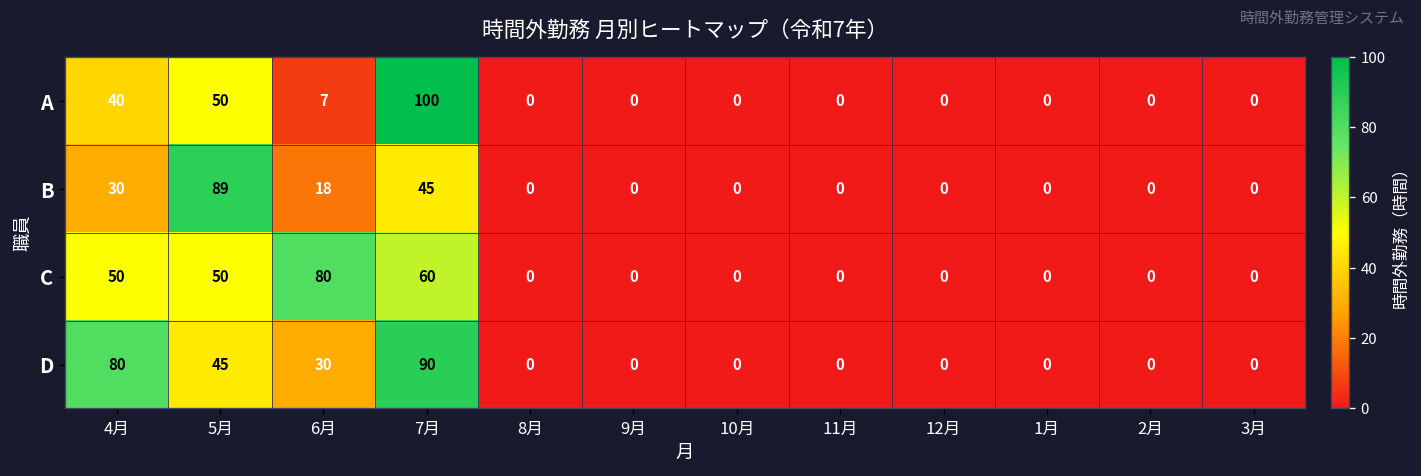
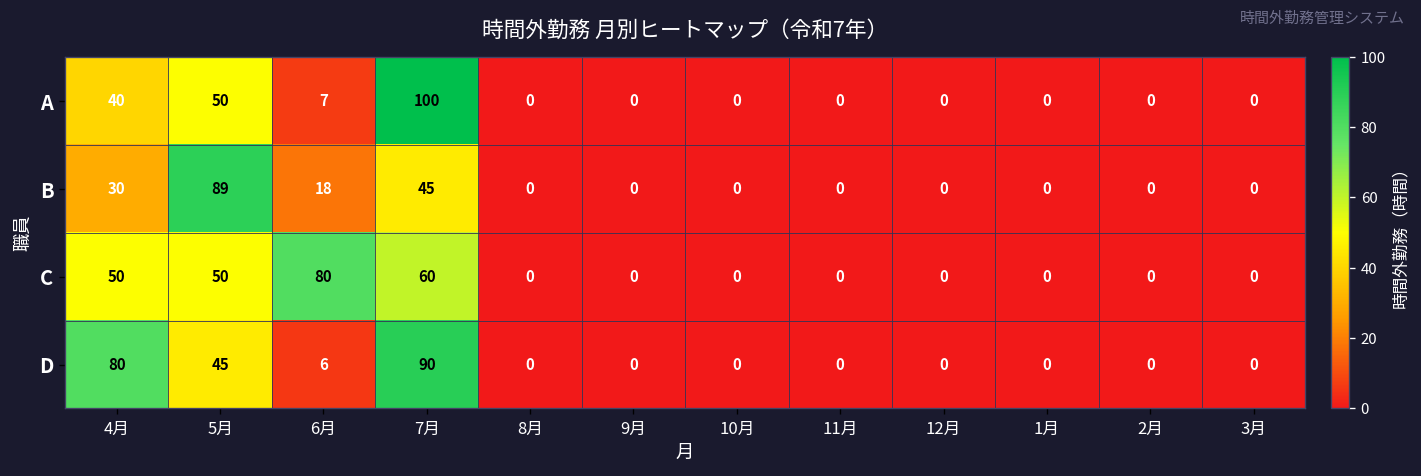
D, 6月: 30 -> 6
